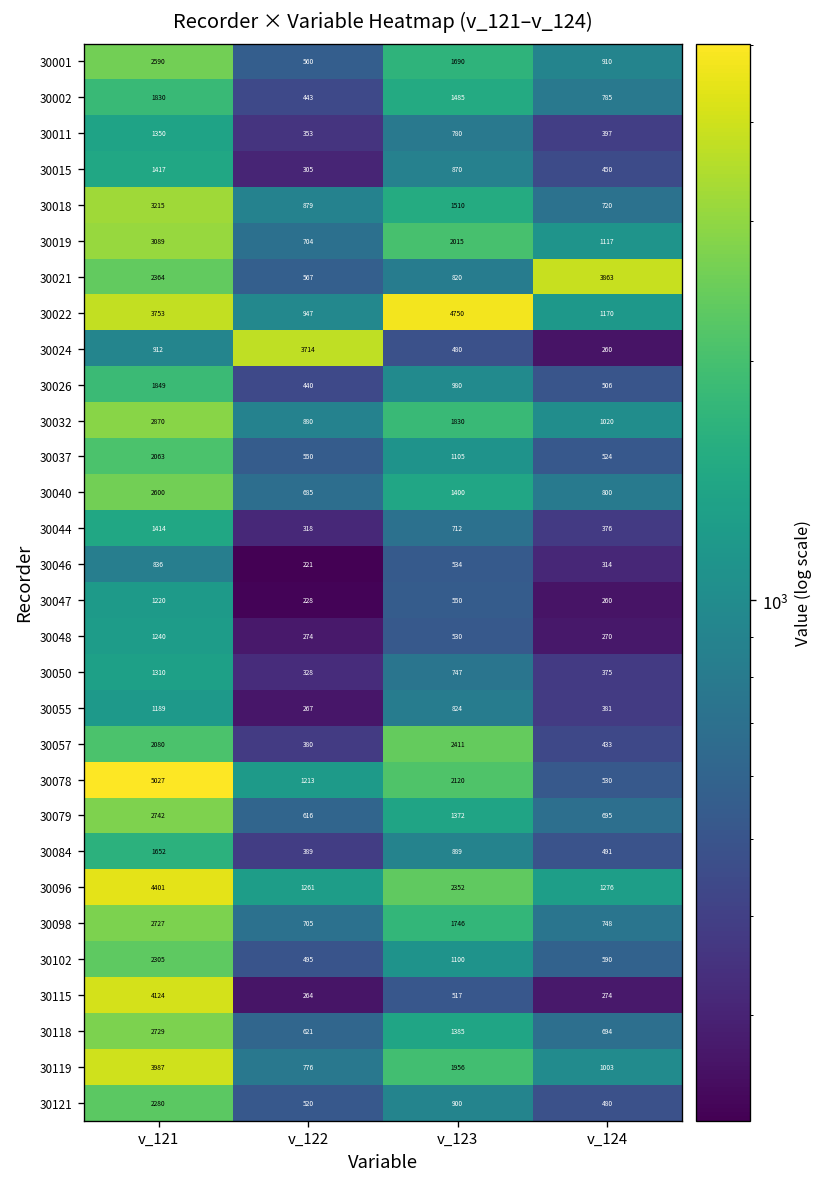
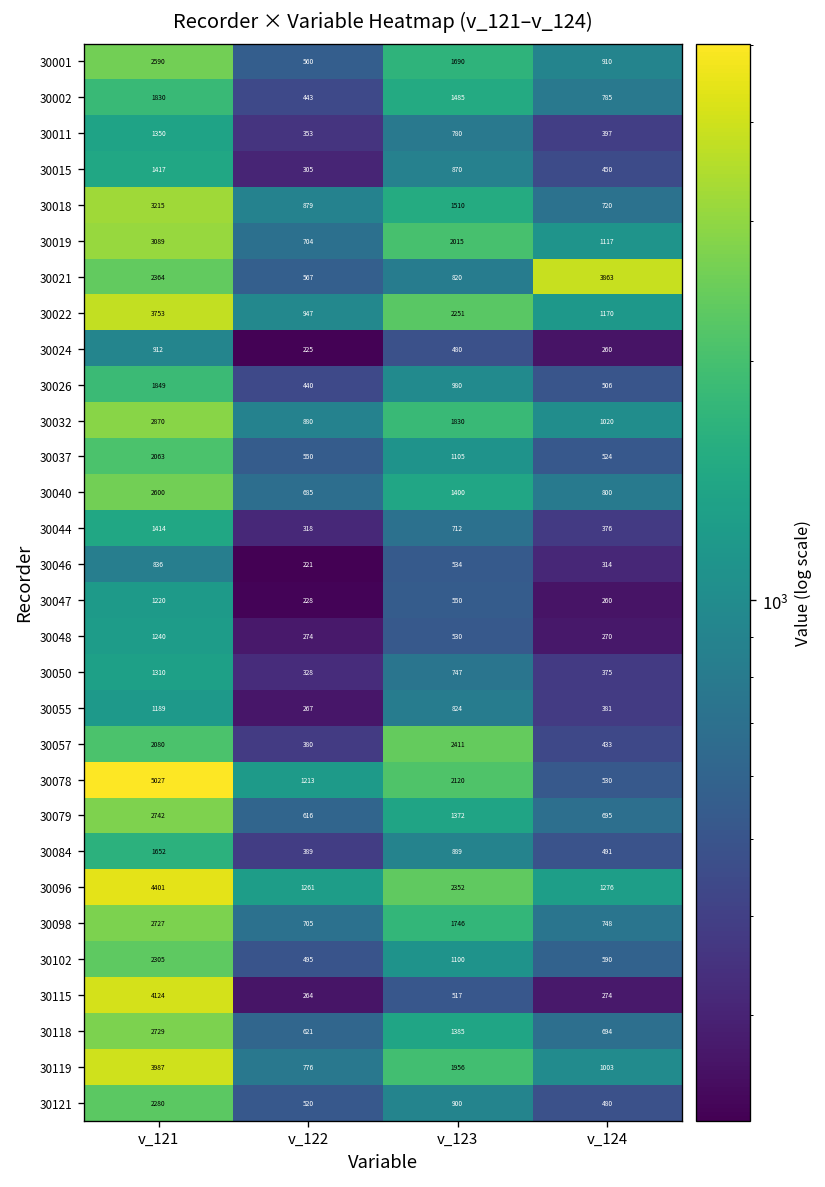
30022, v_123: 4750 -> 2251
30024, v_122: 3714 -> 225
